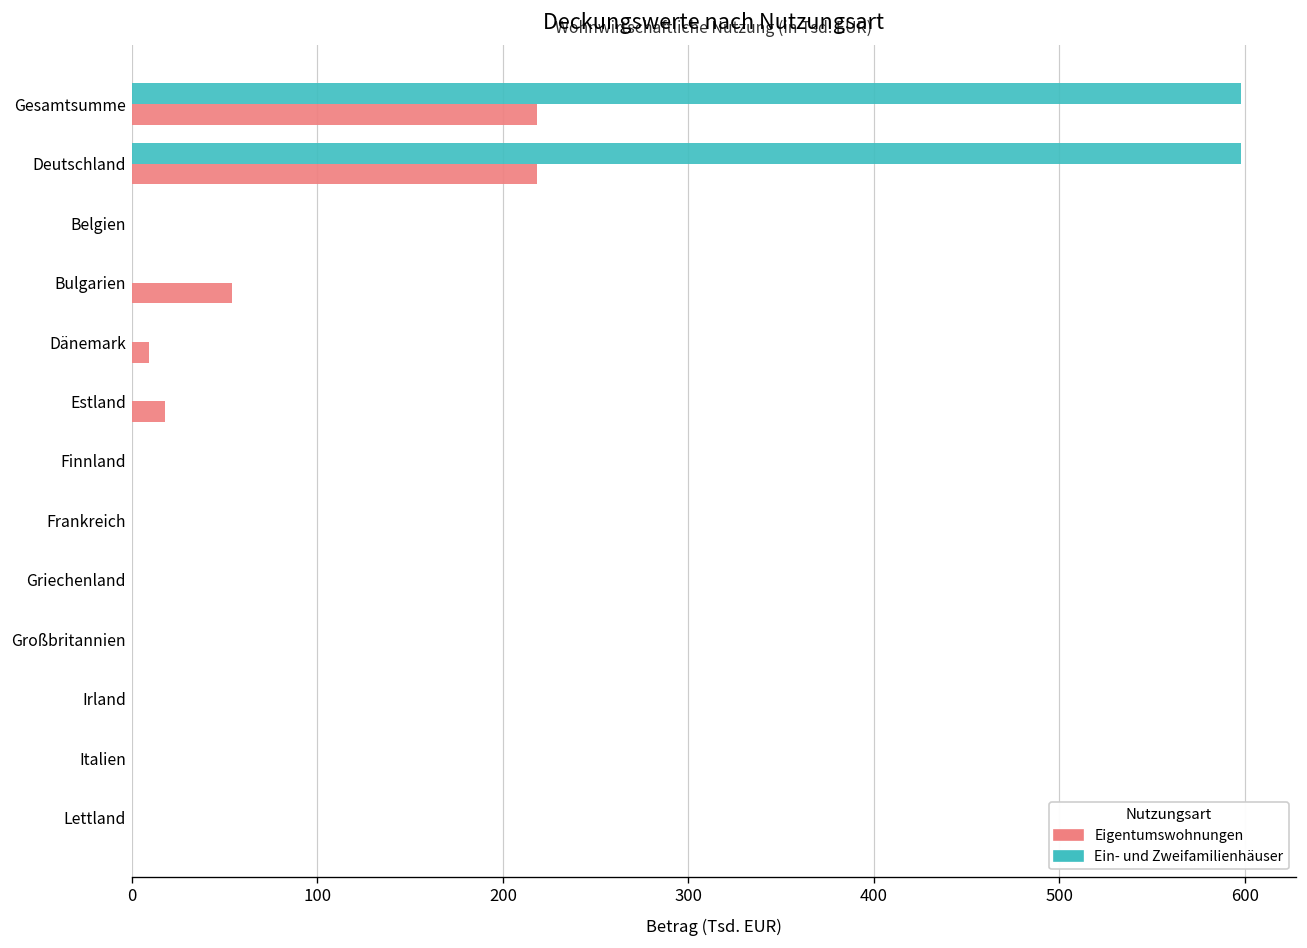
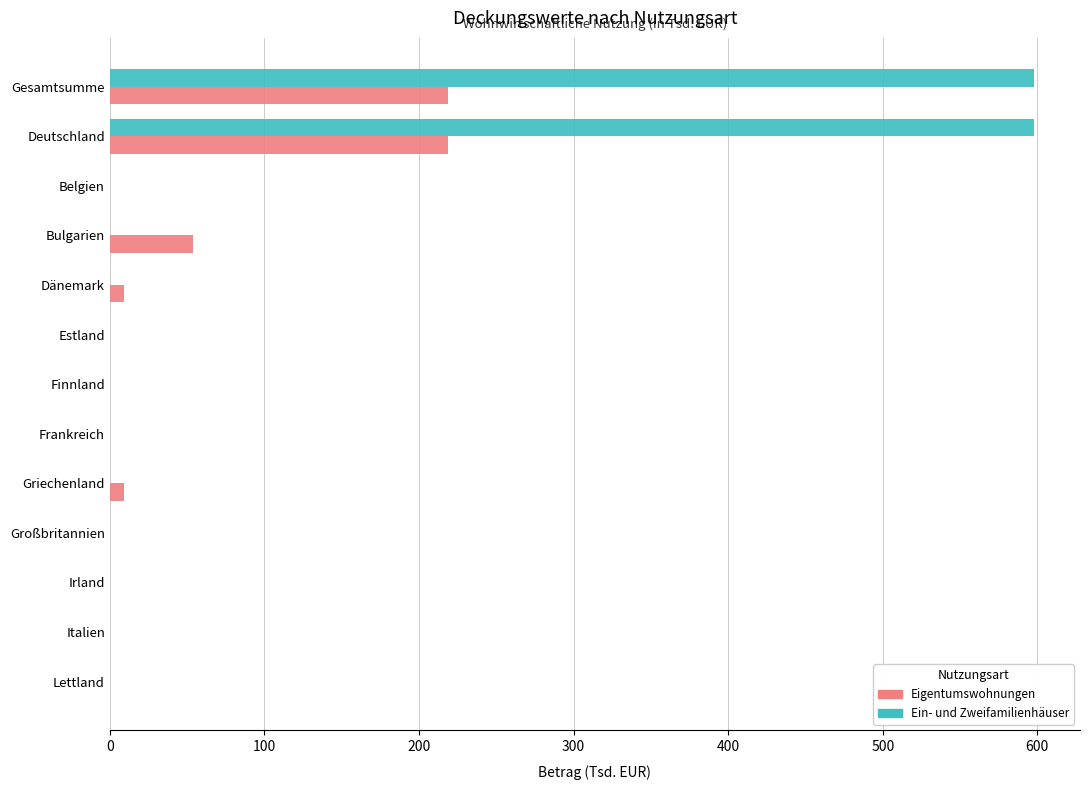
Eigentumswohnungen, Estland: 18 -> 0
Eigentumswohnungen, Griechenland: 0 -> 9
